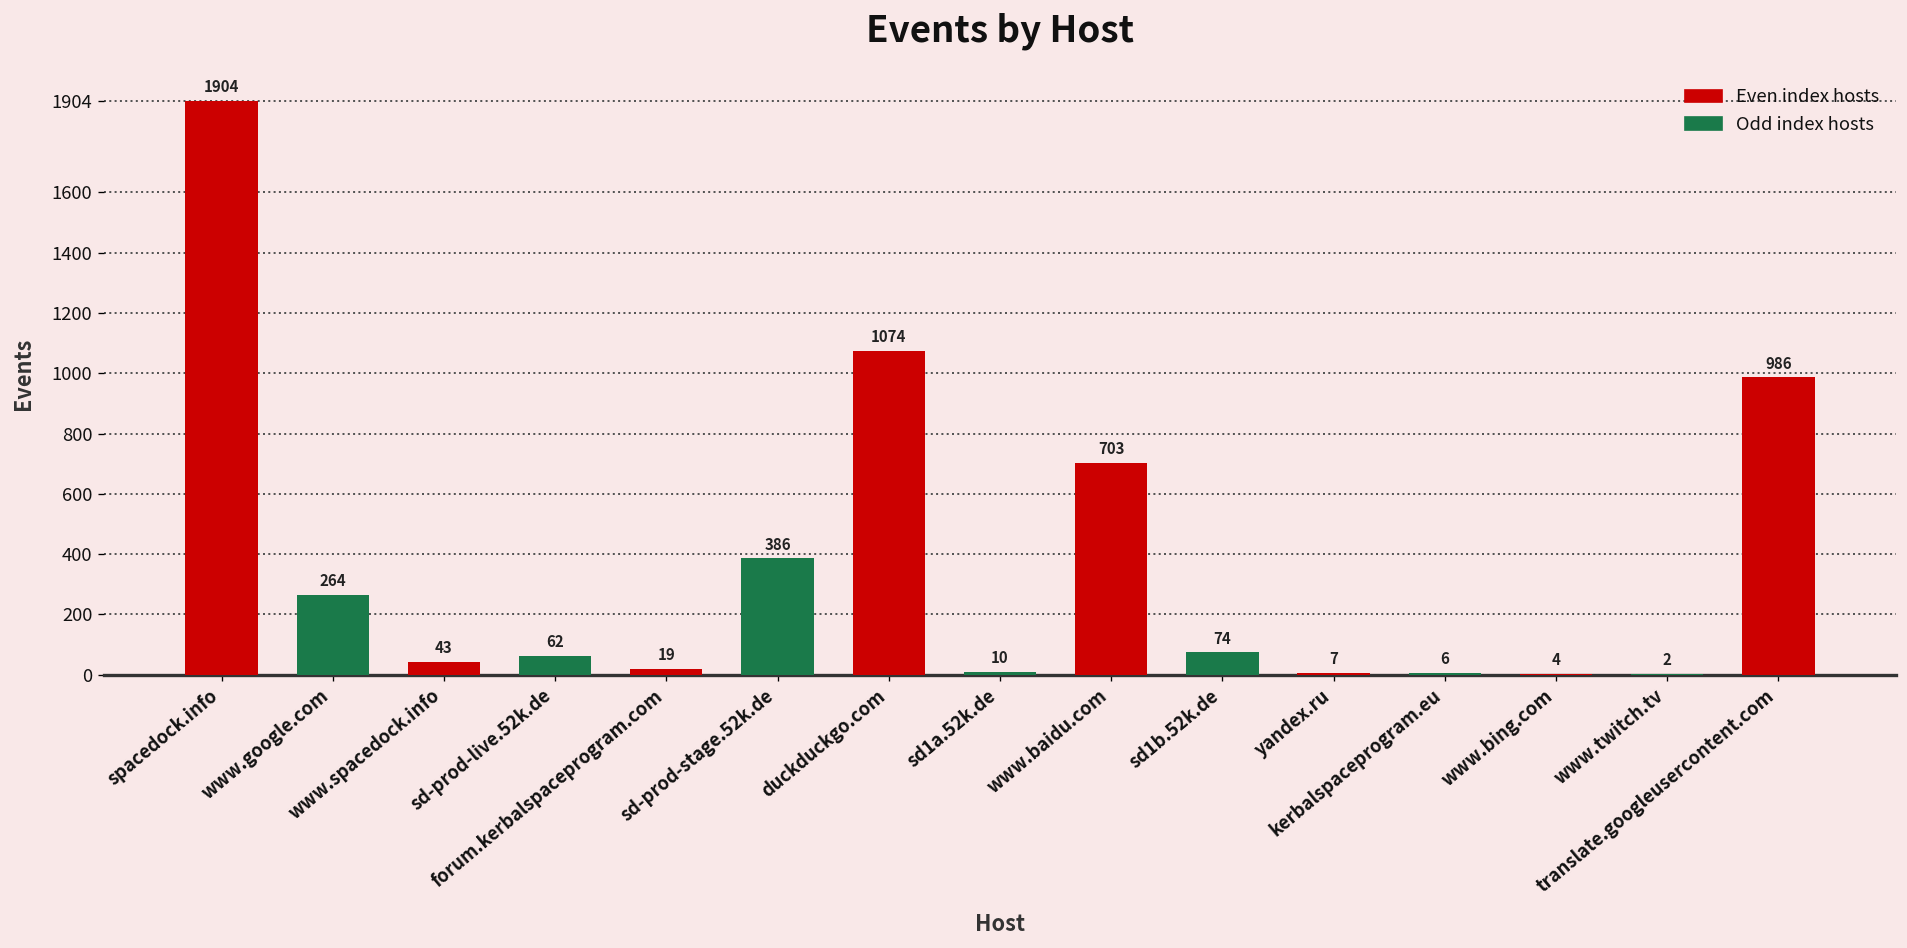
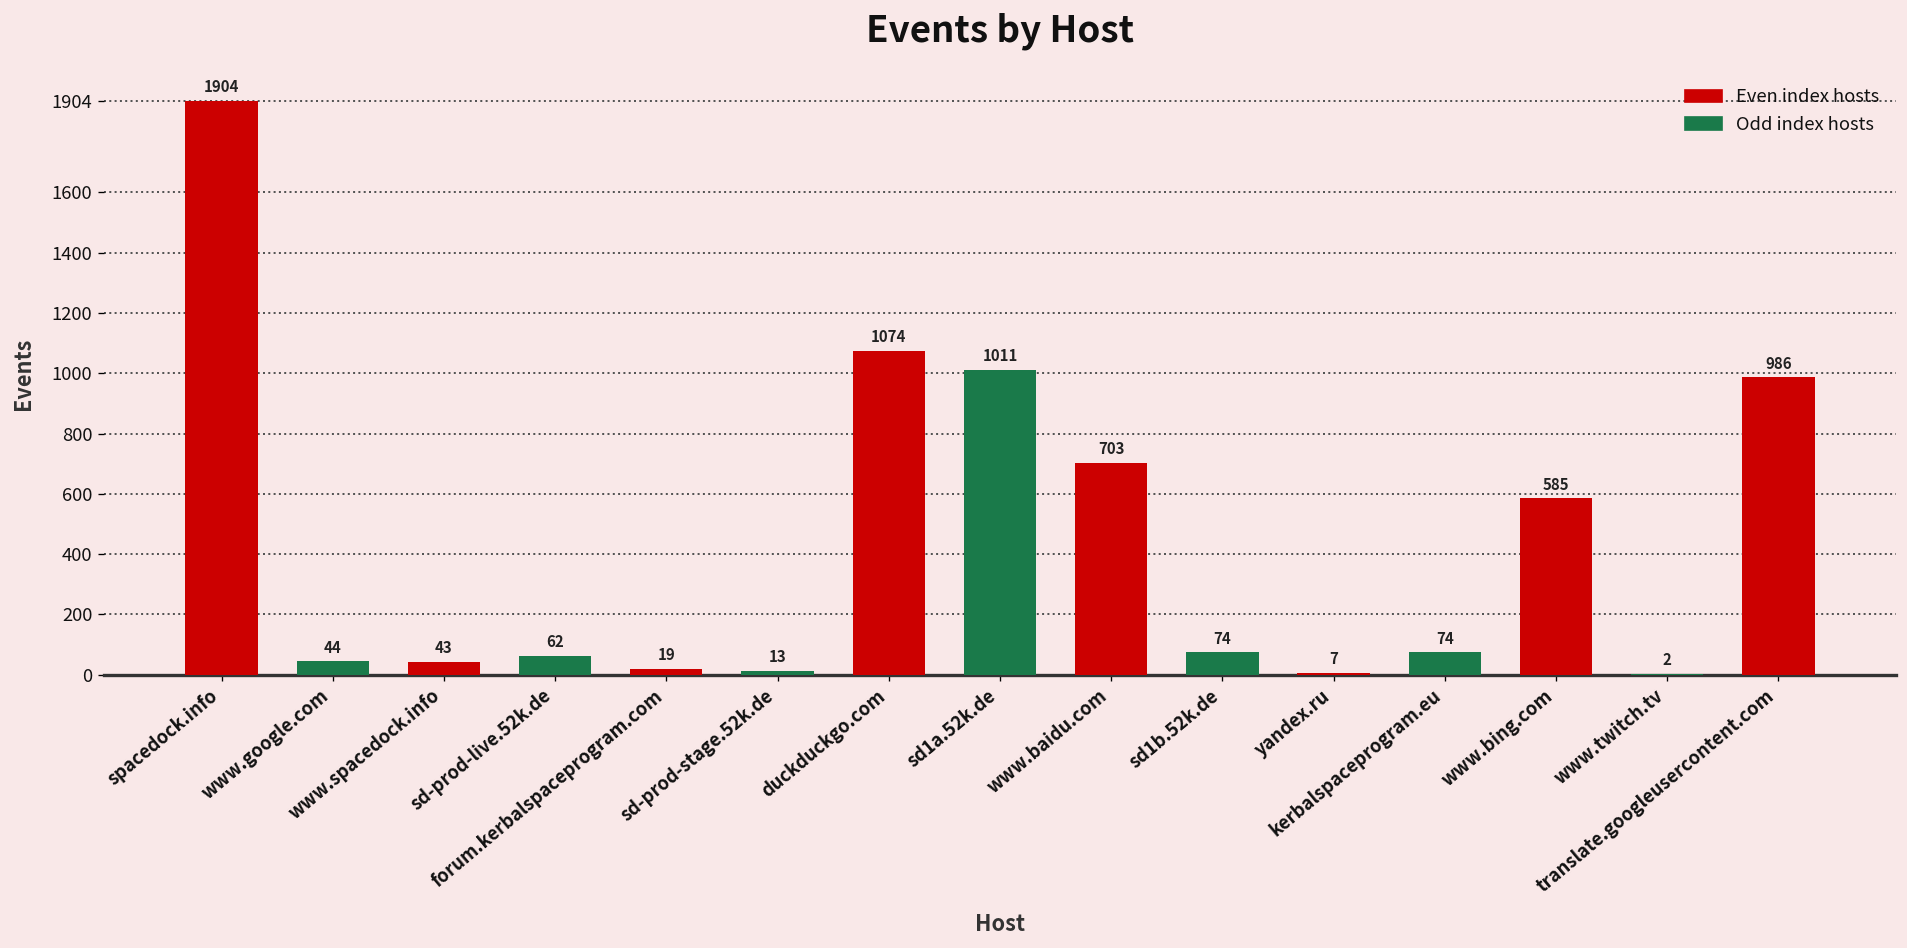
www.google.com: 264 -> 44
sd-prod-stage.52k.de: 386 -> 13
sd1a.52k.de: 10 -> 1011
kerbalspaceprogram.eu: 6 -> 74
www.bing.com: 4 -> 585
